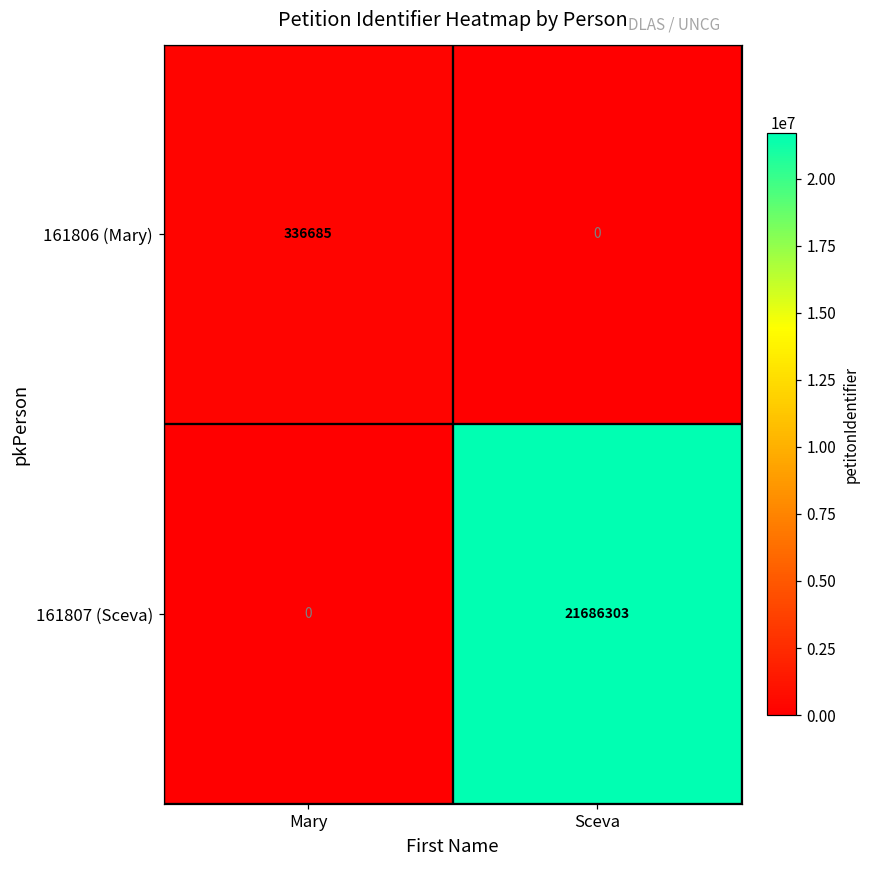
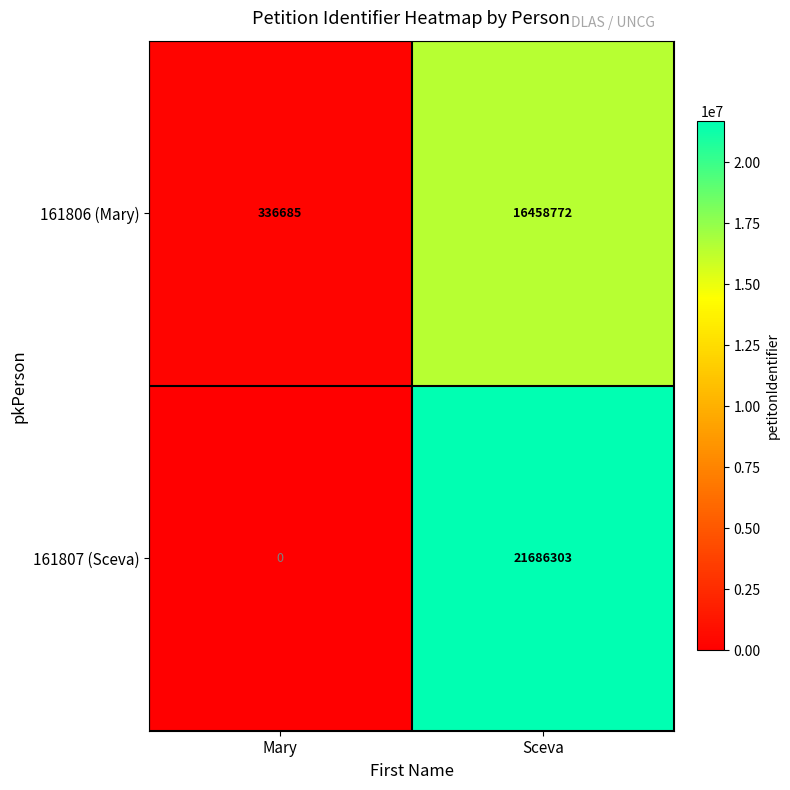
161806 (Mary), Sceva: 0 -> 16458772
